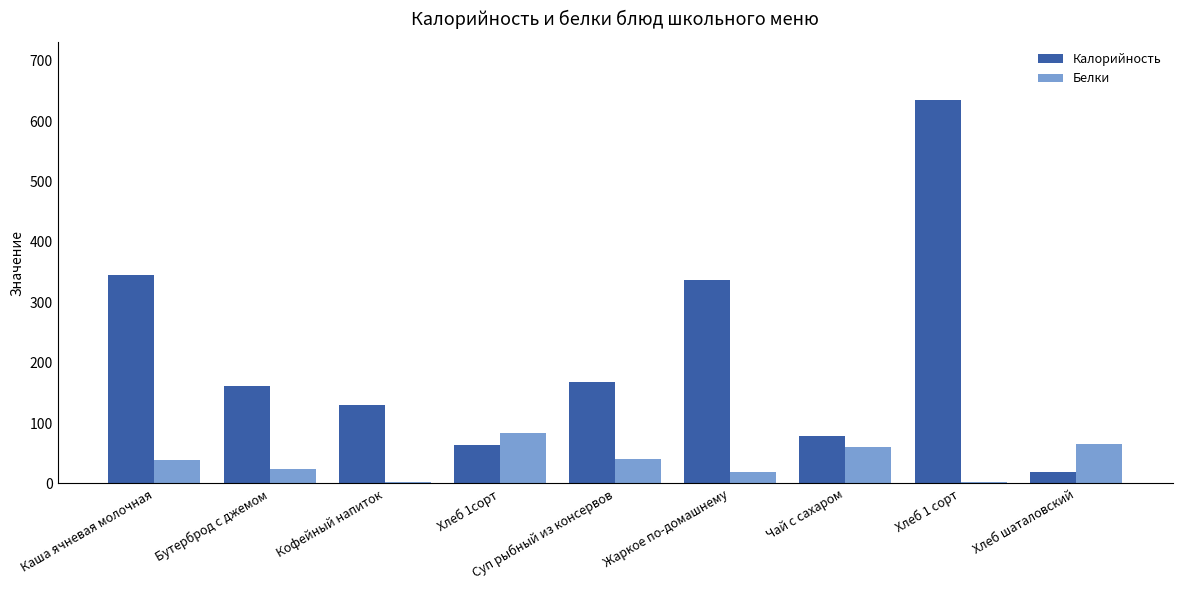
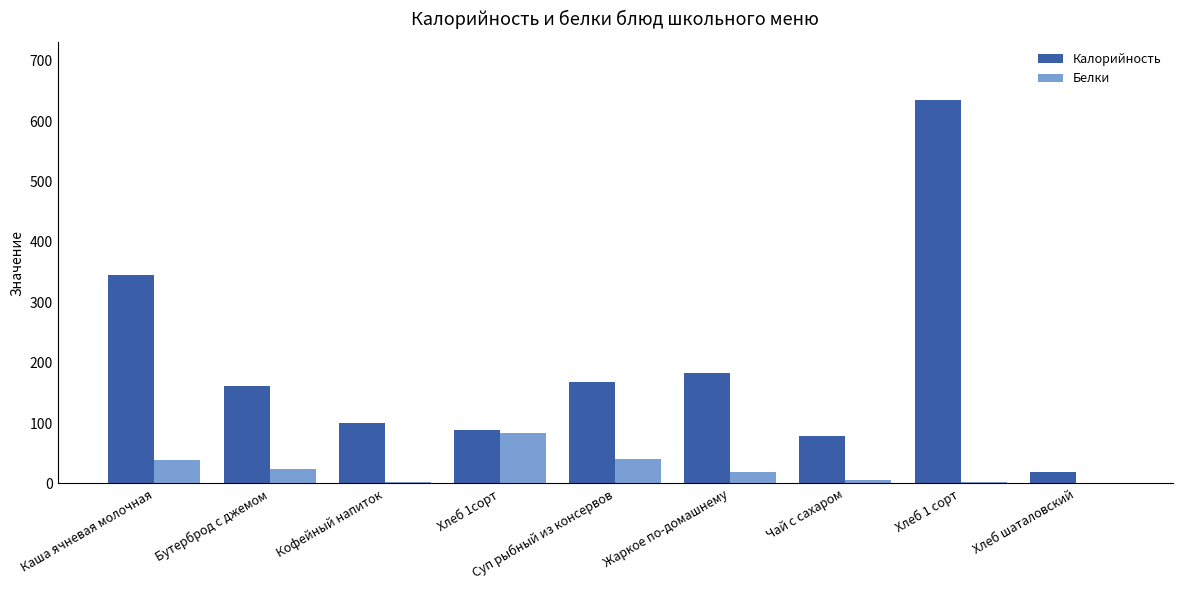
Калорийность, Кофейный напиток: 130 -> 100
Калорийность, Хлеб 1сорт: 60 -> 90
Калорийность, Жаркое по-домашнему: 340 -> 180
Белки, Чай с сахаром: 60 -> 10
Белки, Хлеб шаталовский: 60 -> 0
